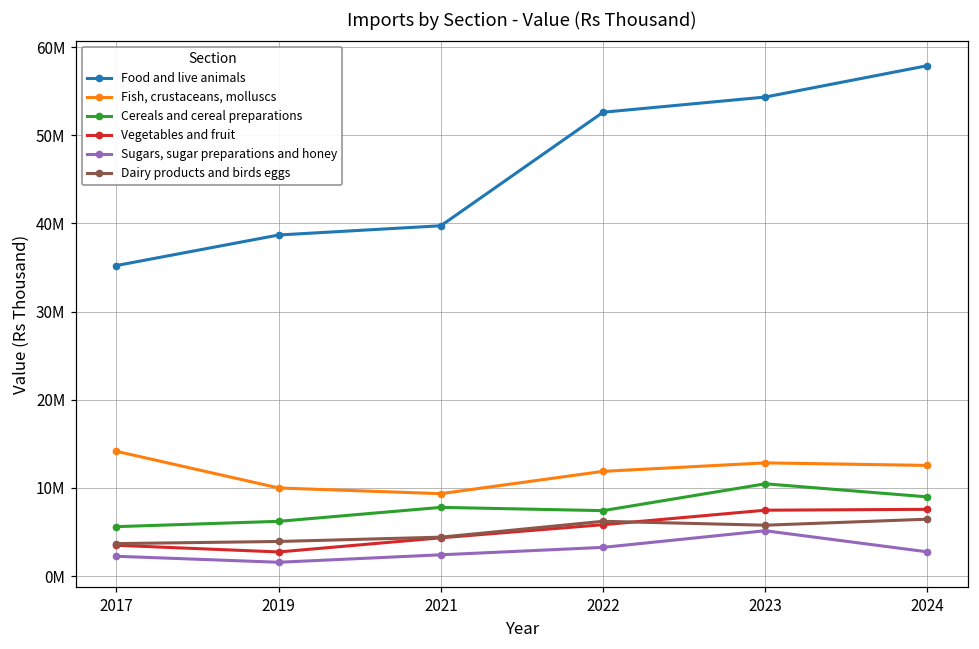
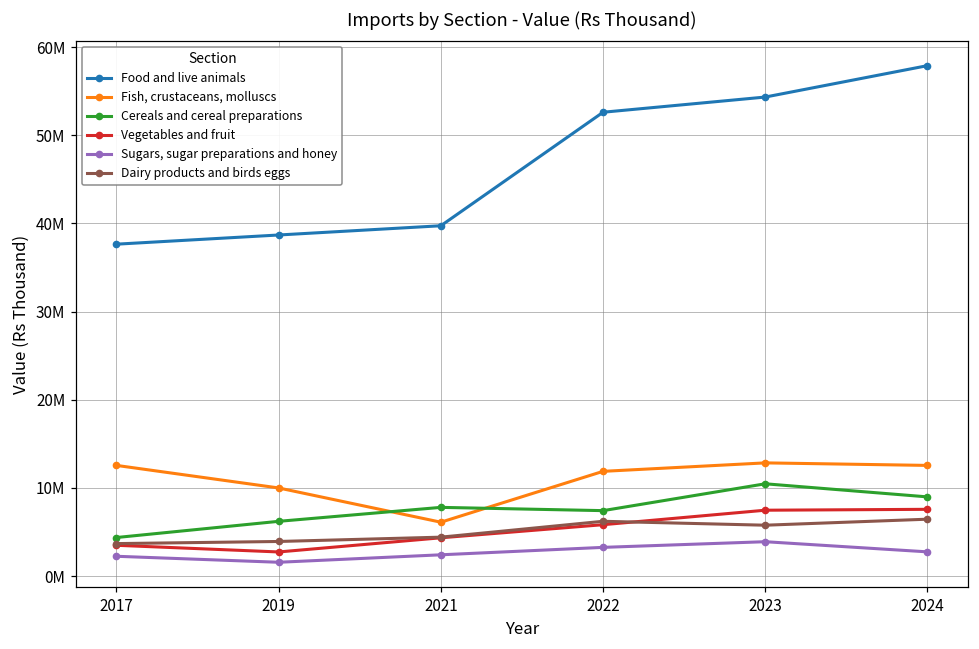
Food and live animals, 2017: 35000000 -> 38000000
Fish, crustaceans, molluscs, 2017: 14000000 -> 13000000
Cereals and cereal preparations, 2017: 6000000 -> 4000000
Fish, crustaceans, molluscs, 2021: 9000000 -> 6000000
Sugars, sugar preparations and honey, 2023: 5000000 -> 4000000
